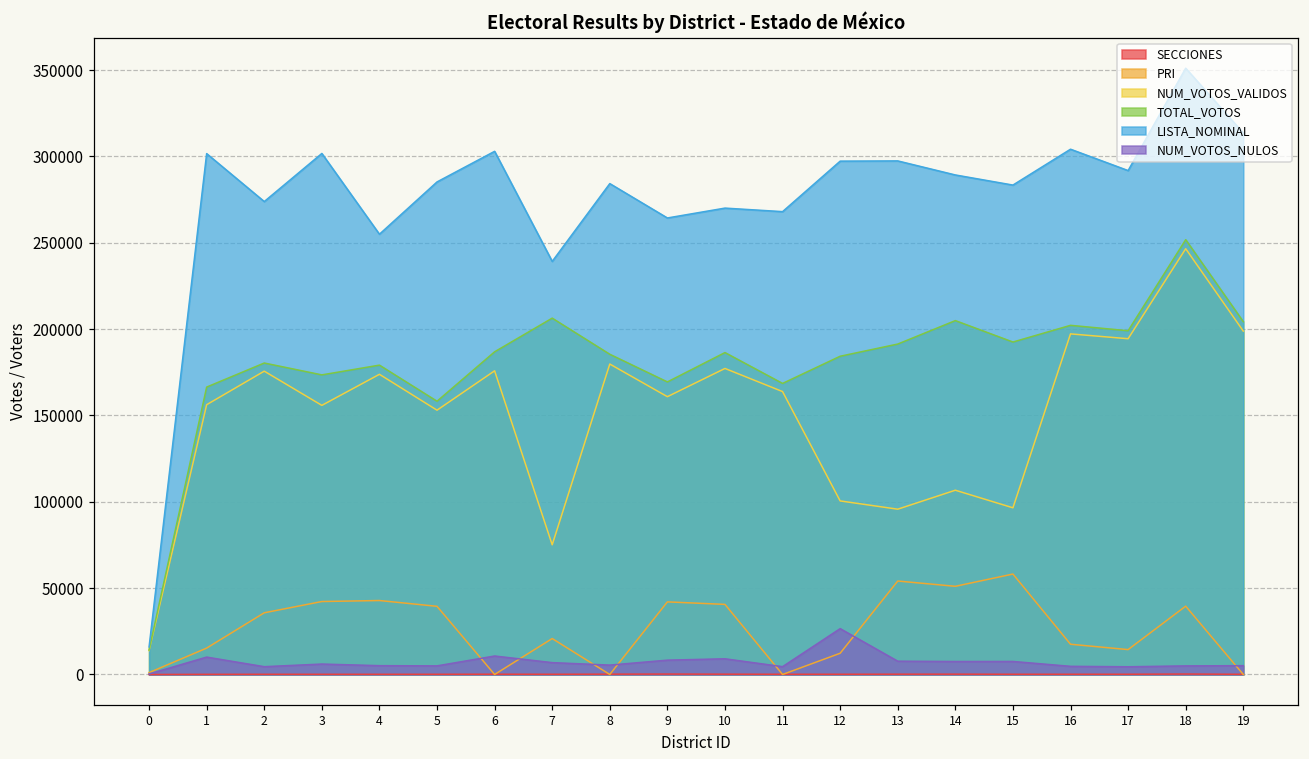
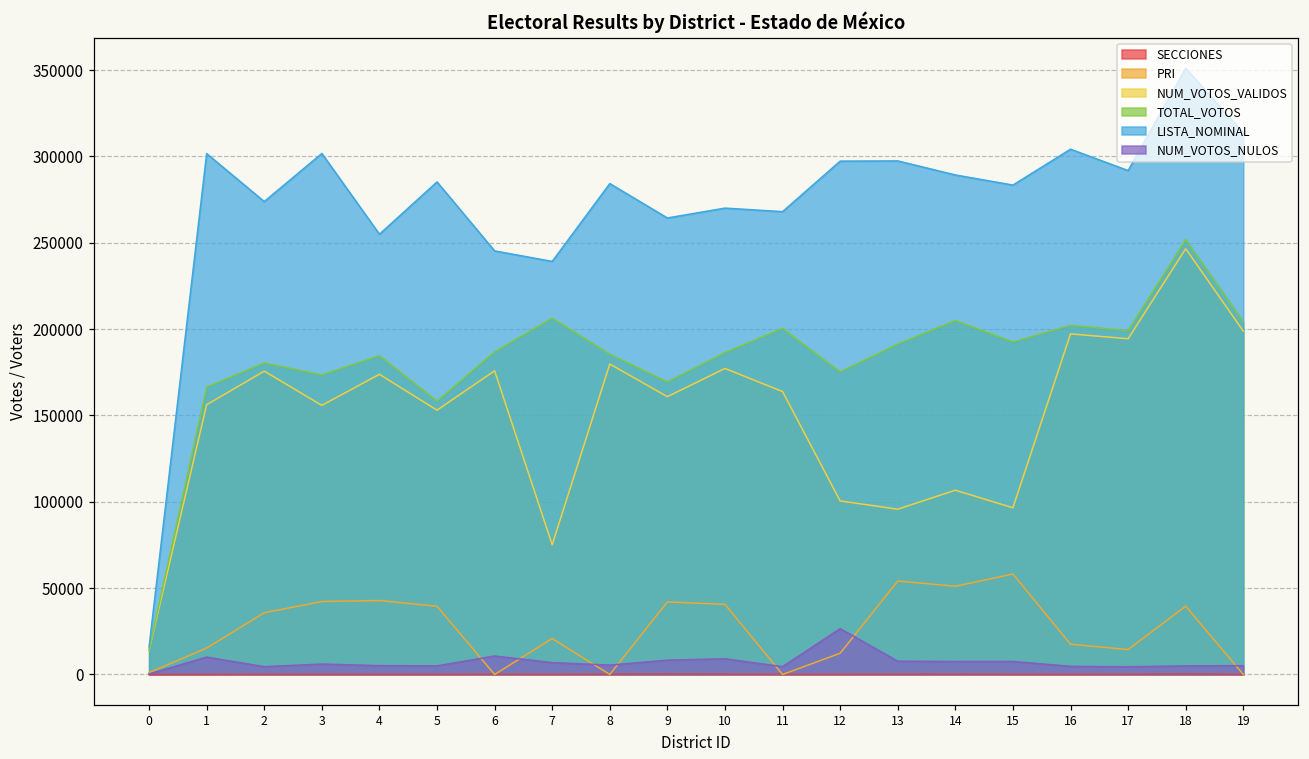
TOTAL_VOTOS, 4: 179000 -> 185000
LISTA_NOMINAL, 6: 303000 -> 245000
TOTAL_VOTOS, 11: 169000 -> 200000
TOTAL_VOTOS, 12: 184000 -> 175000
